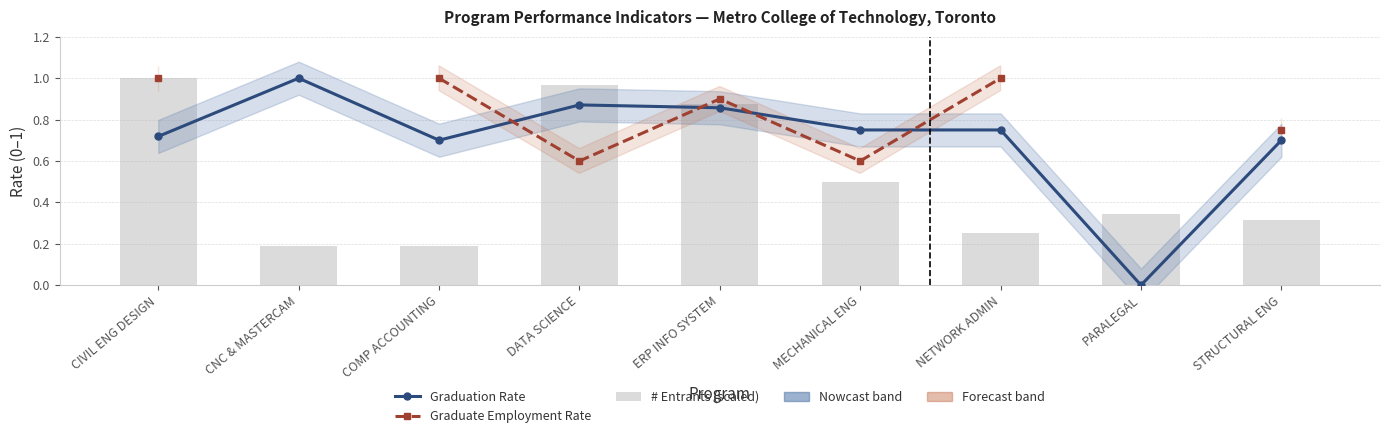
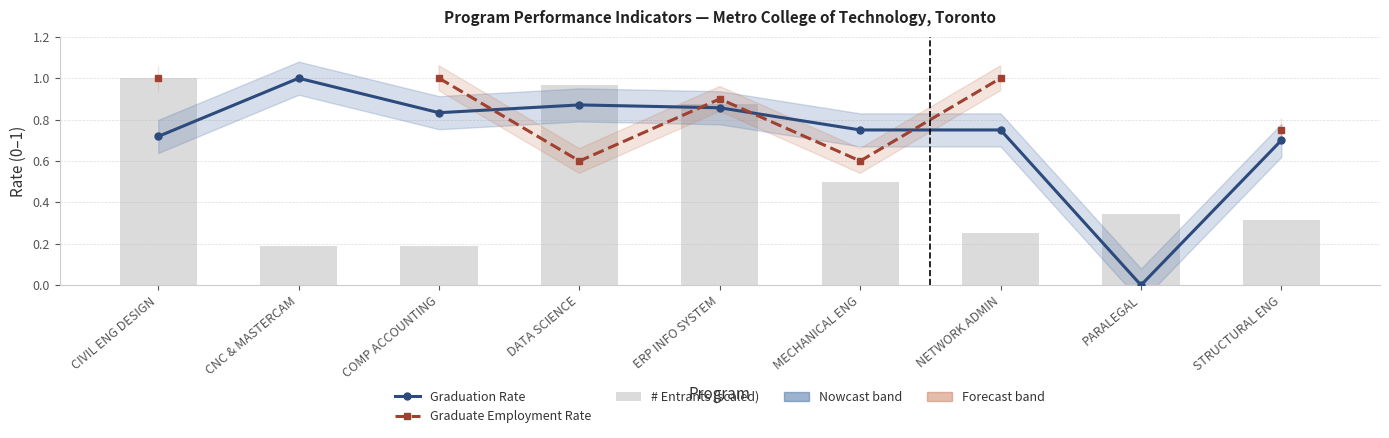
Graduation Rate, COMP ACCOUNTING: 0.70 -> 0.83
